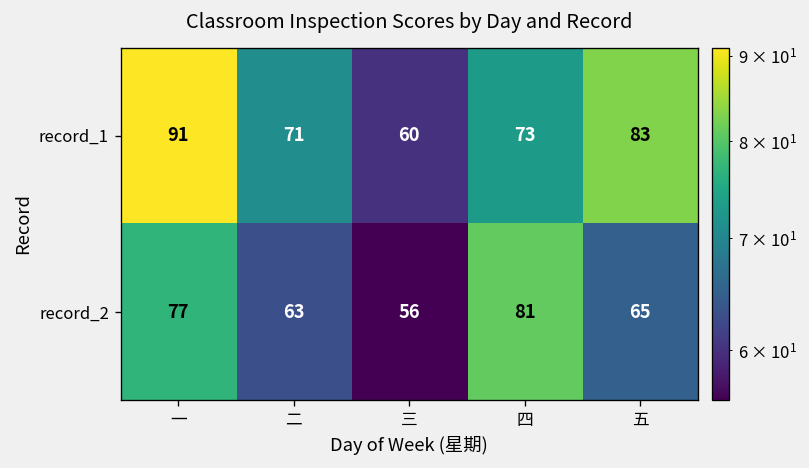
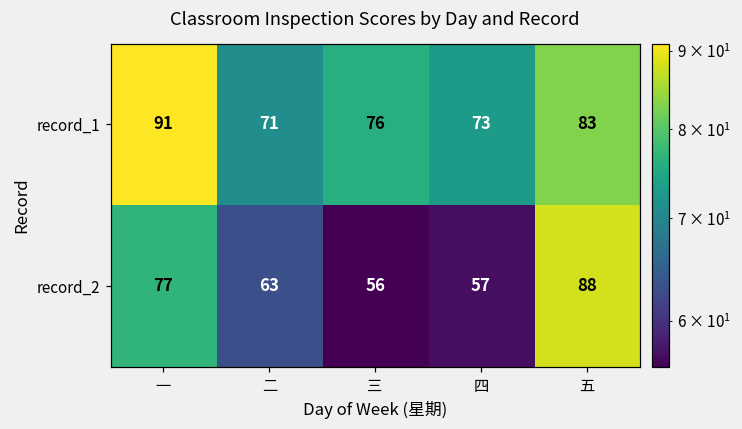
record_1, 三: 60 -> 76
record_2, 四: 81 -> 57
record_2, 五: 65 -> 88
